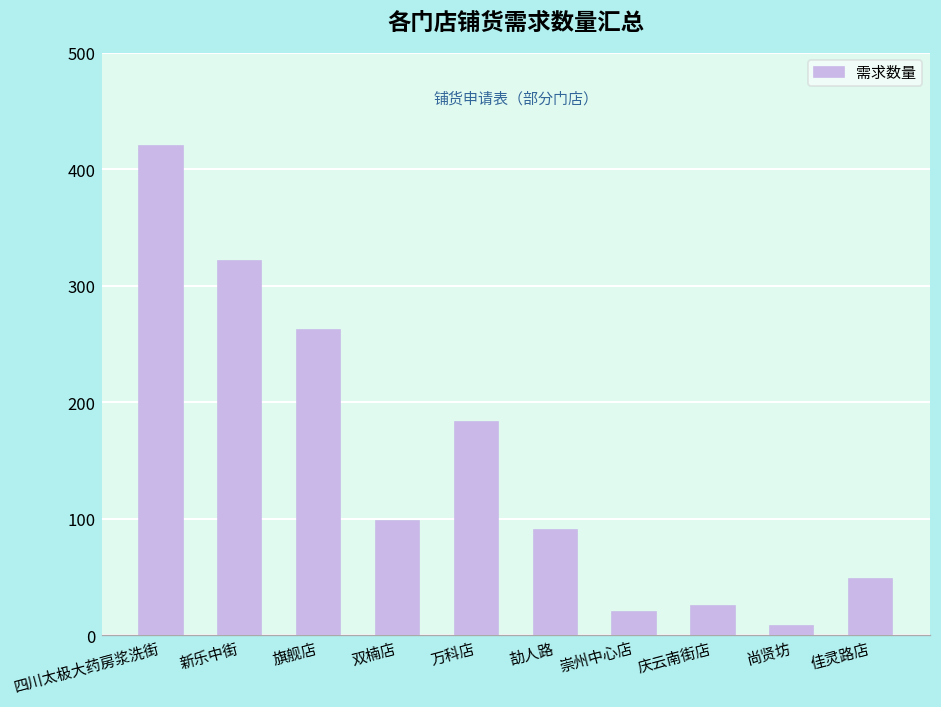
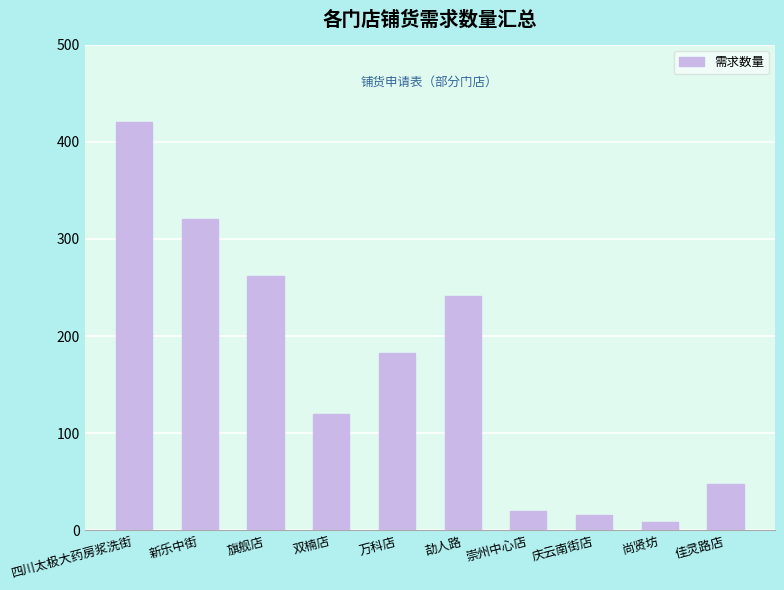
双楠店: 100 -> 120
劼人路: 90 -> 240
庆云南街店: 30 -> 20
